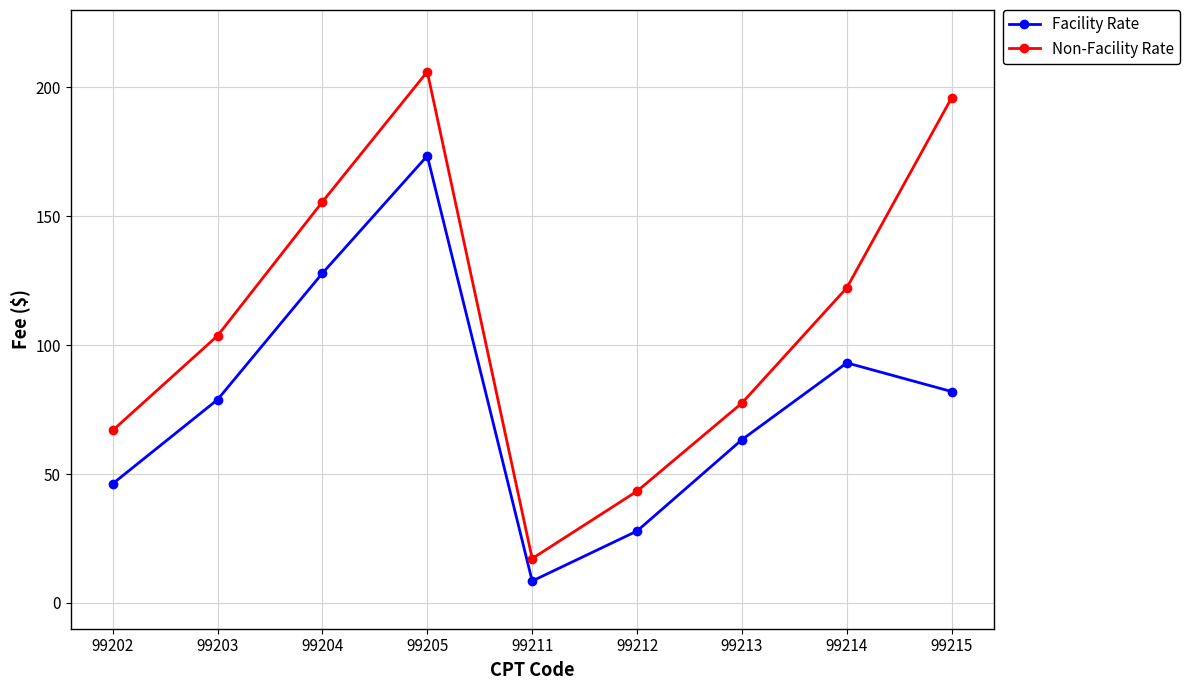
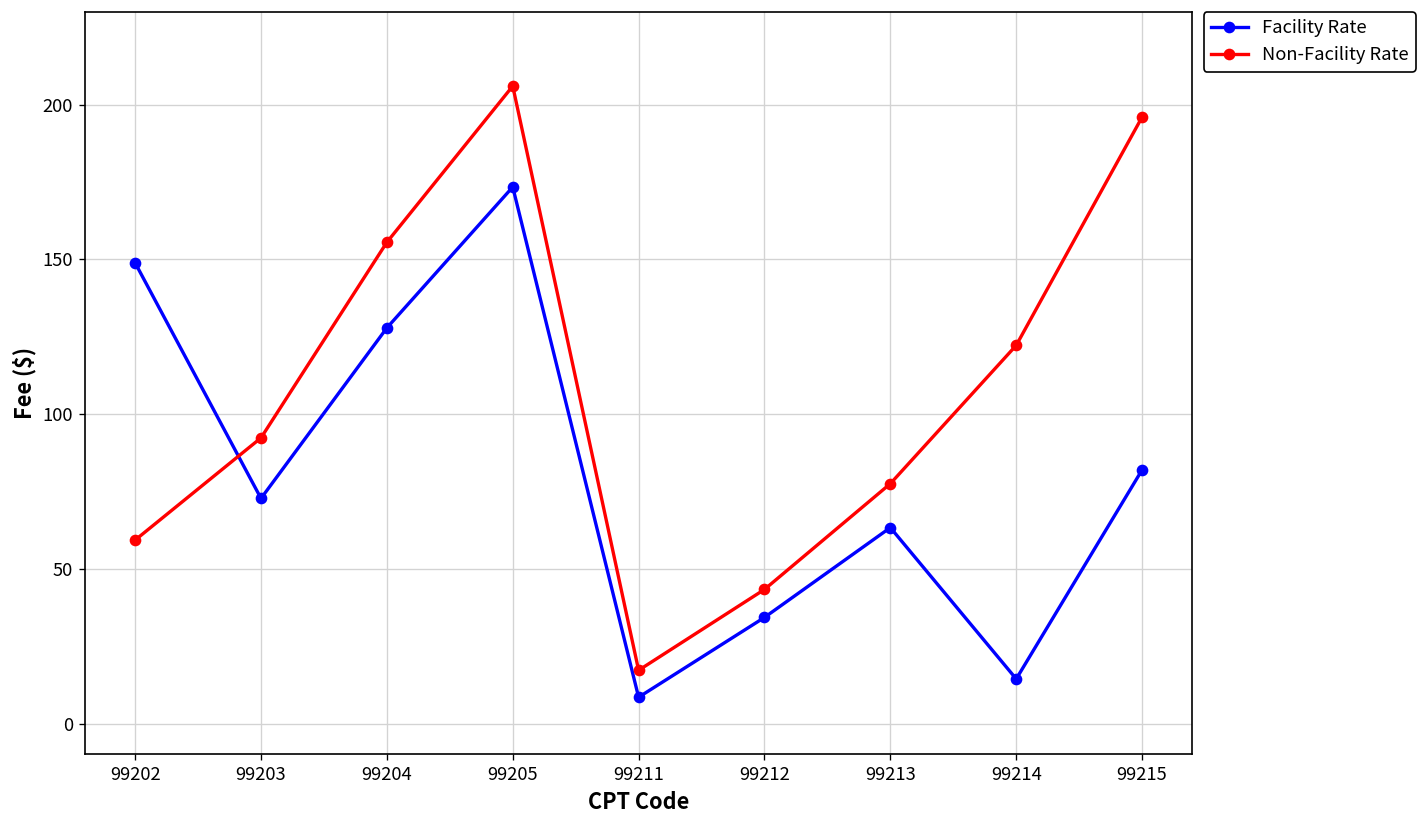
Facility Rate, 99202: 46 -> 149
Non-Facility Rate, 99202: 67 -> 59
Facility Rate, 99203: 79 -> 73
Non-Facility Rate, 99203: 104 -> 92
Facility Rate, 99212: 28 -> 34
Facility Rate, 99214: 93 -> 14
